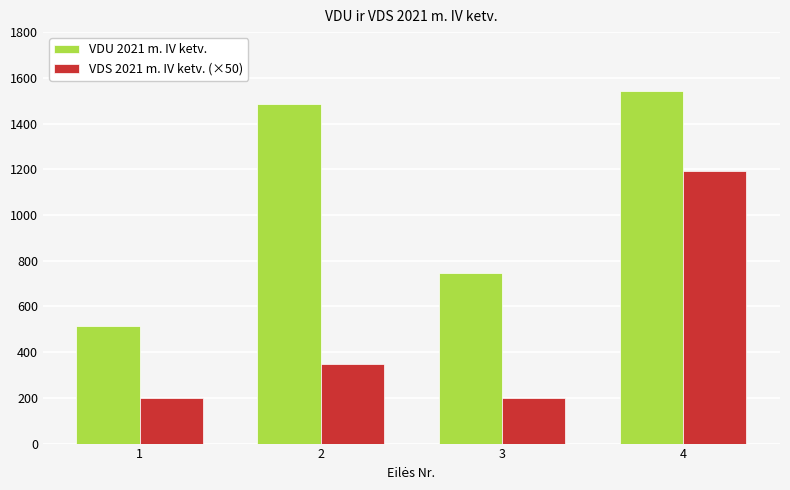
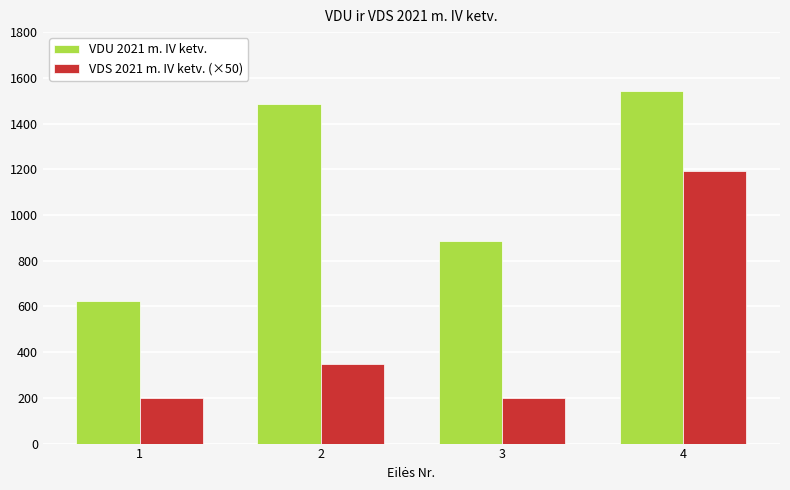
VDU 2021 m. IV ketv., 1: 520 -> 620
VDU 2021 m. IV ketv., 3: 750 -> 890
